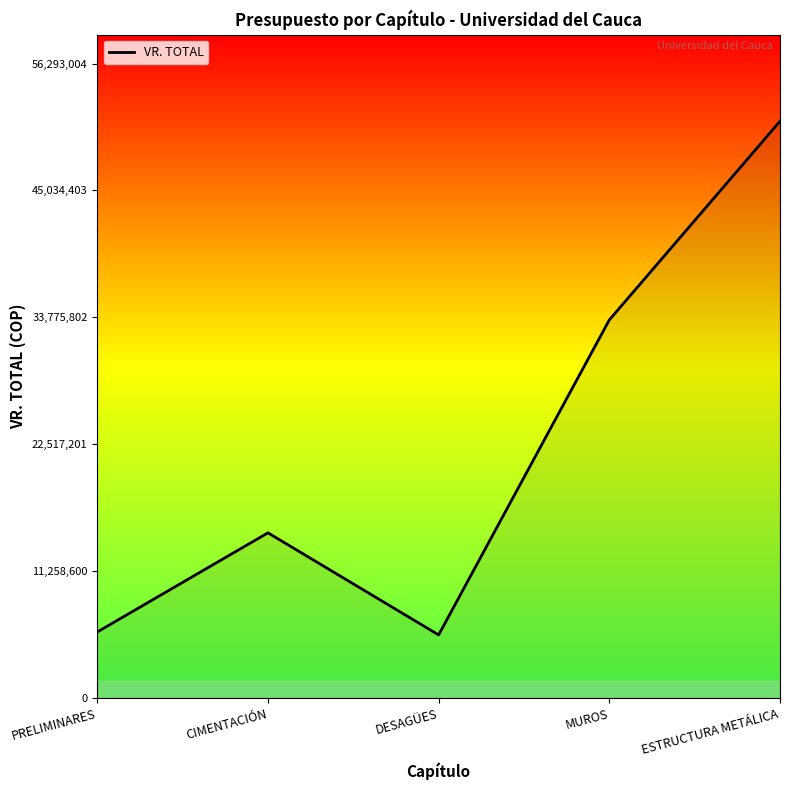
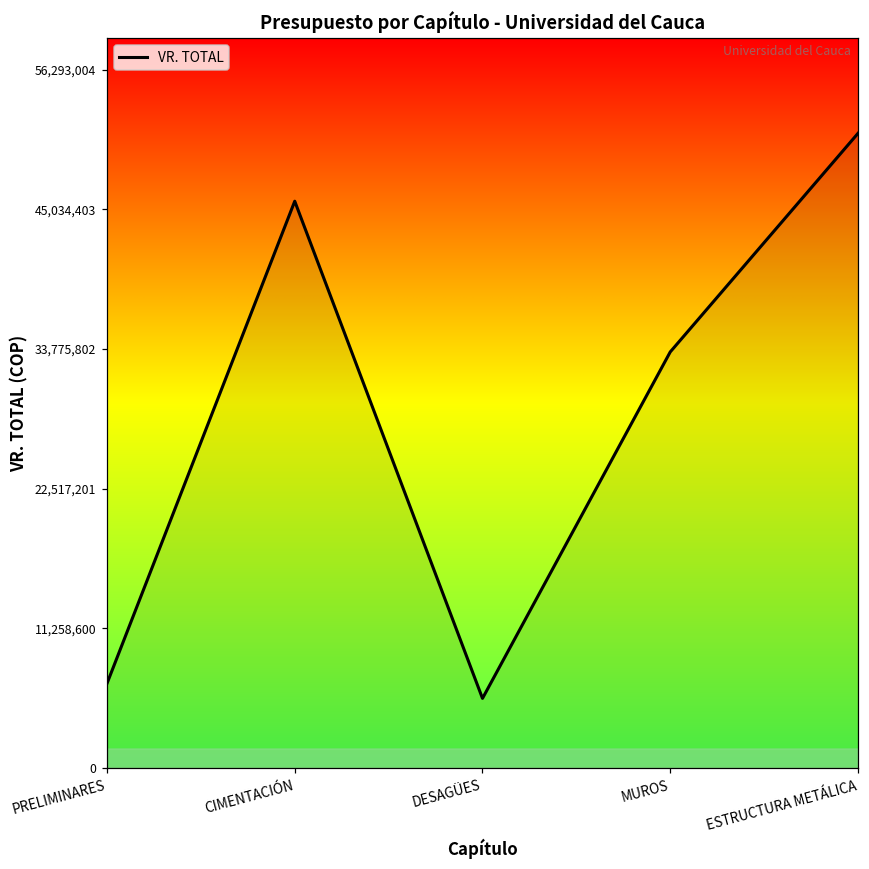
PRELIMINARES: 5,900,000 -> 6,800,000
CIMENTACIÓN: 14,700,000 -> 45,700,000
